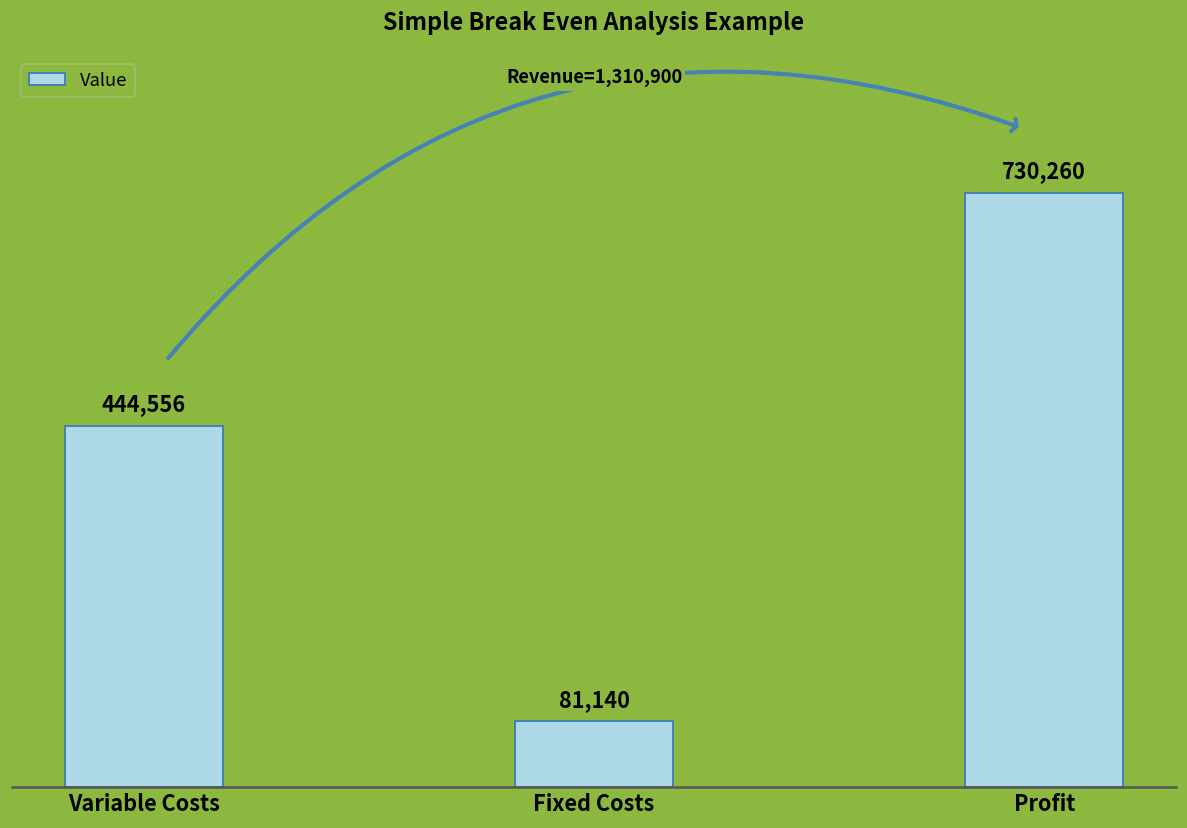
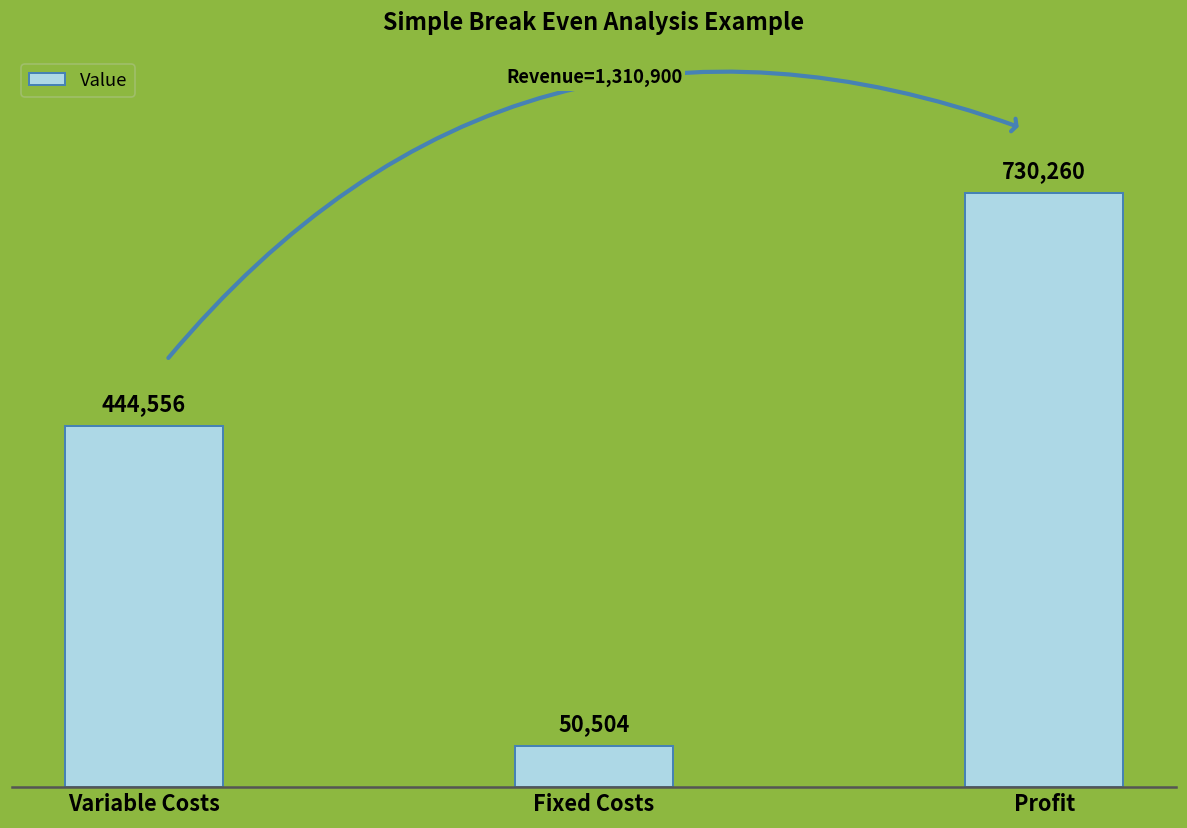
Fixed Costs: 81,140 -> 50,504
